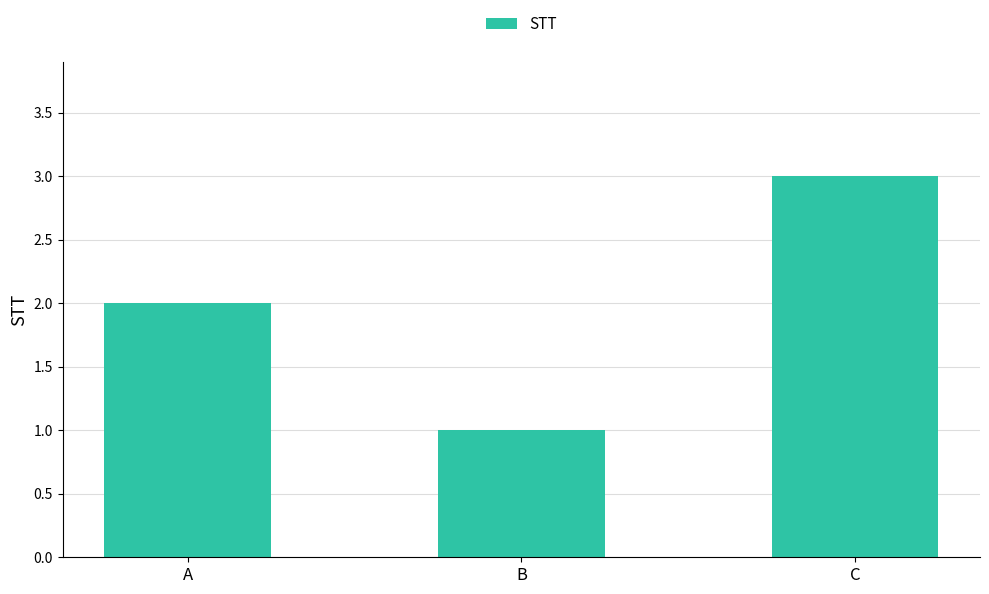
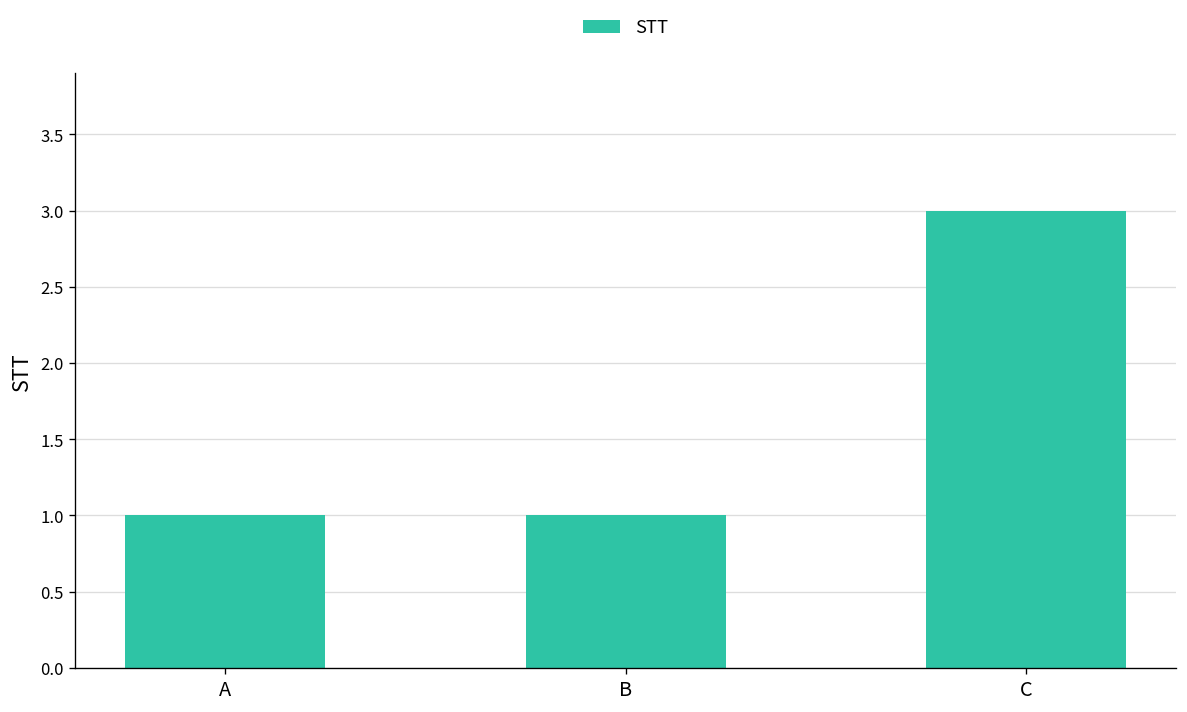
A: 2 -> 1
